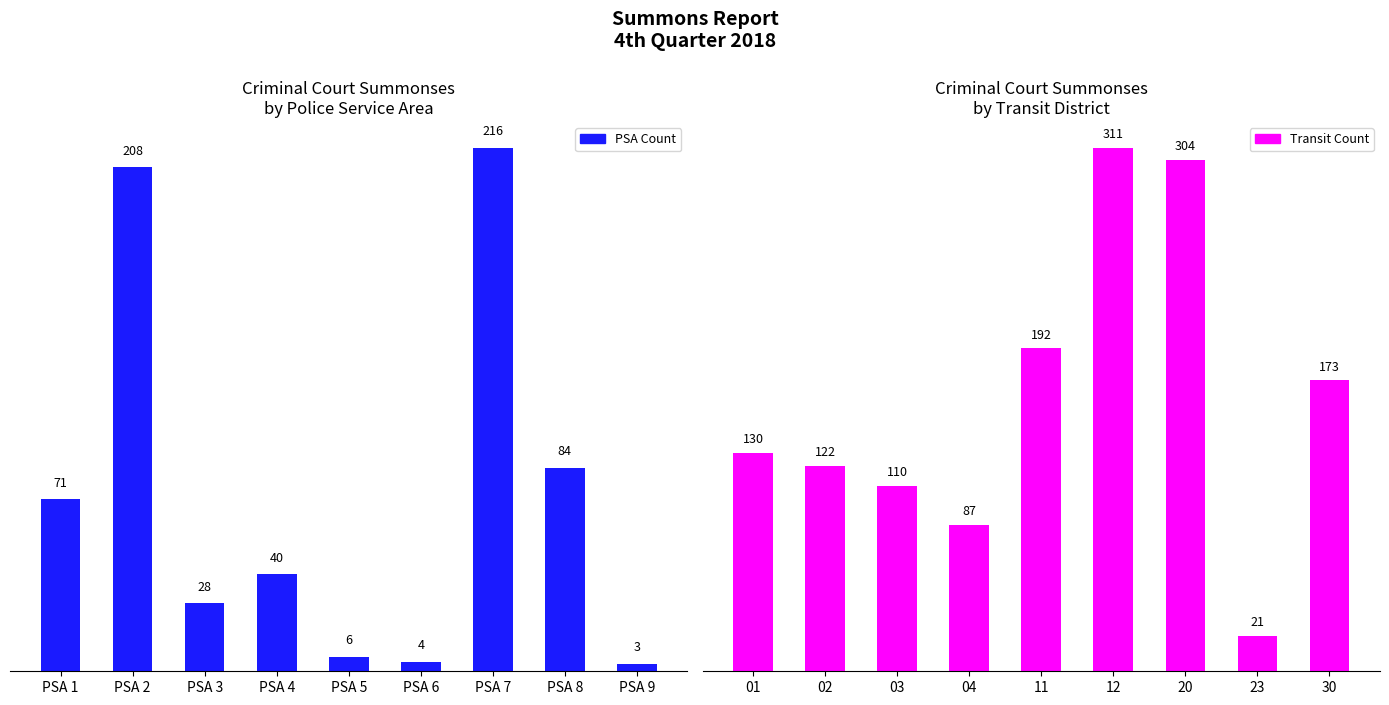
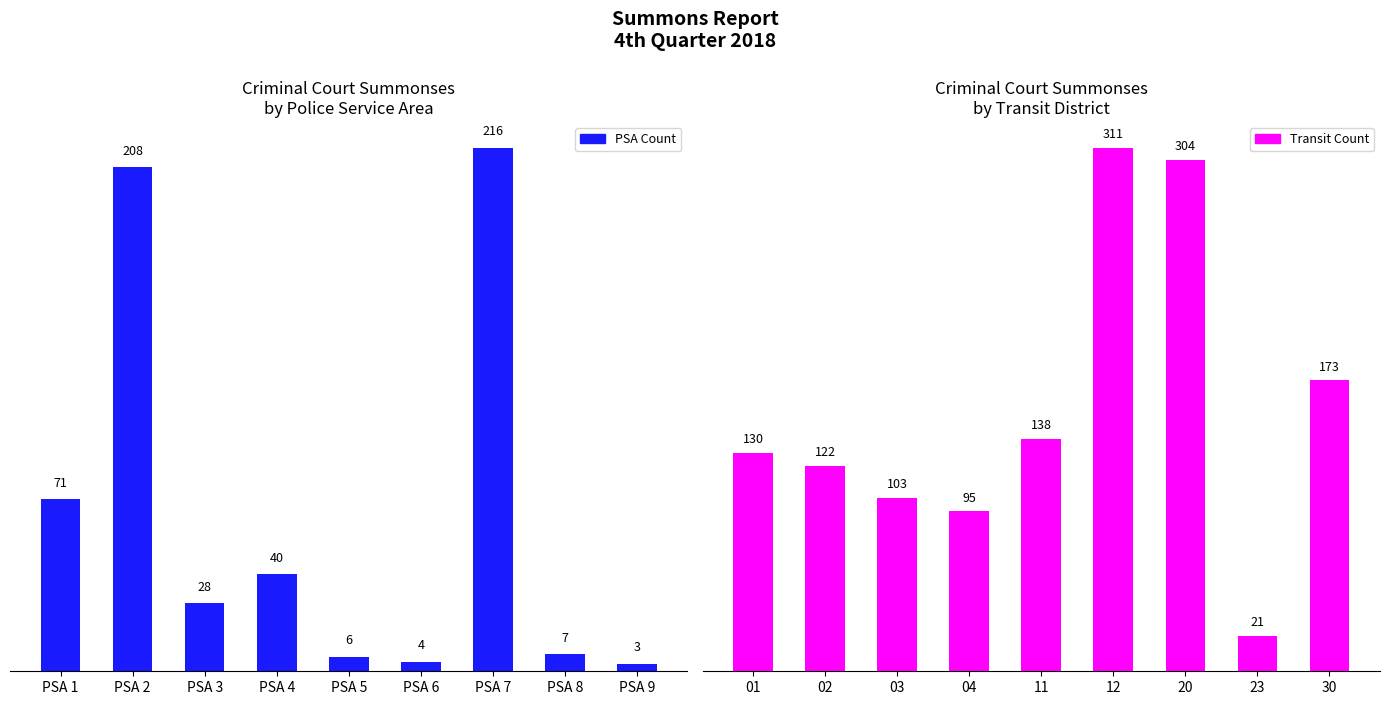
Criminal Court Summonses by Police Service Area, PSA 8: 84 -> 7
Criminal Court Summonses by Transit District, 03: 110 -> 103
Criminal Court Summonses by Transit District, 04: 87 -> 95
Criminal Court Summonses by Transit District, 11: 192 -> 138
